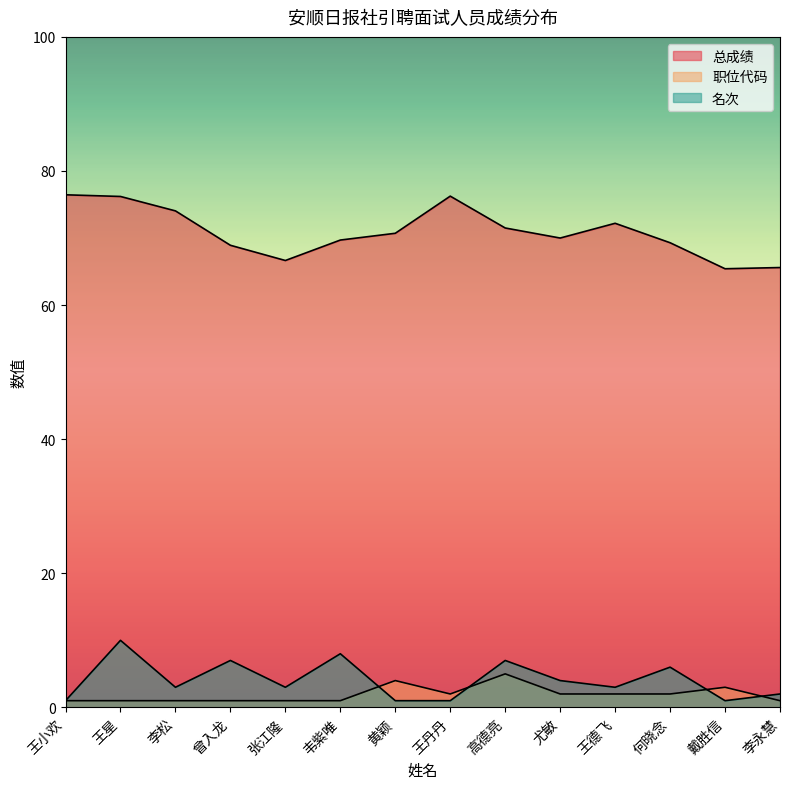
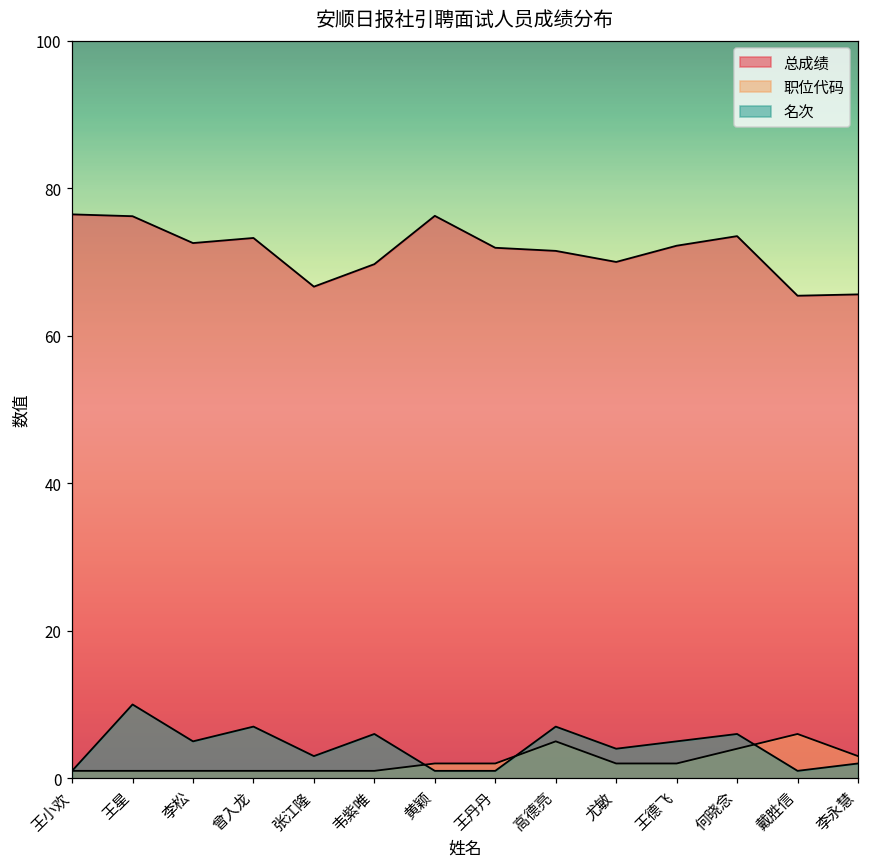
总成绩, 李松: 74 -> 73
名次, 李松: 3 -> 5
总成绩, 曾入龙: 69 -> 73
名次, 韦紫唯: 8 -> 6
总成绩, 黄颖: 71 -> 76
职位代码, 黄颖: 4 -> 2
总成绩, 王丹丹: 76 -> 72
名次, 王德飞: 3 -> 5
总成绩, 何晓念: 69 -> 74
职位代码, 何晓念: 2 -> 4
职位代码, 戴胜信: 3 -> 6
职位代码, 李永慧: 1 -> 3
